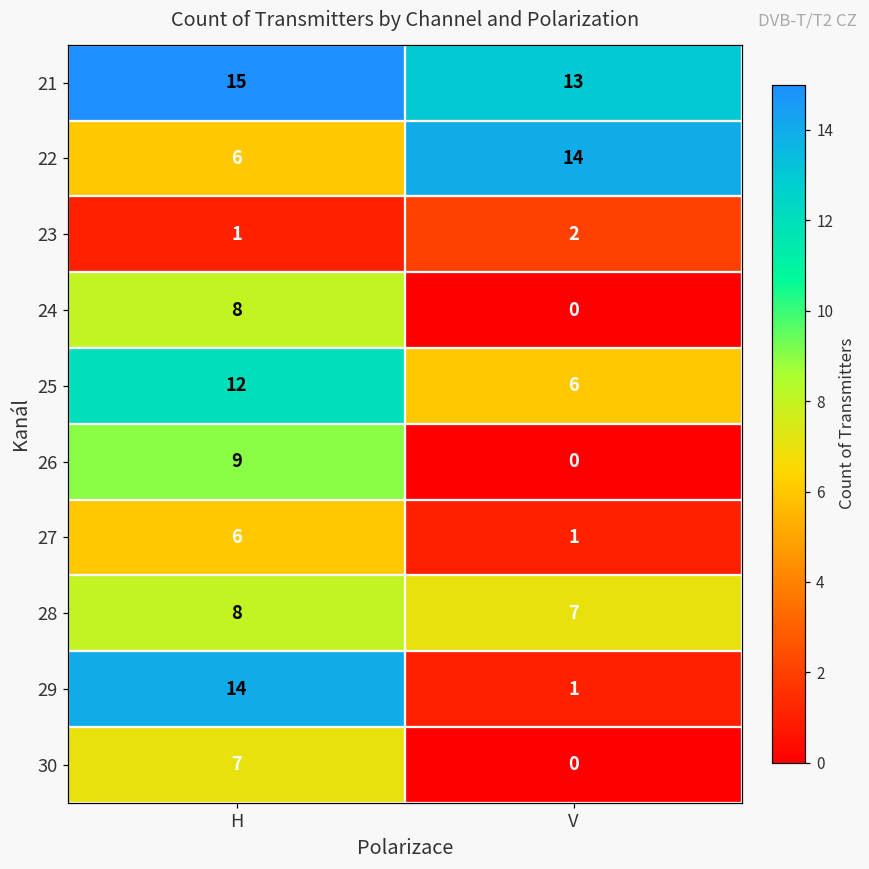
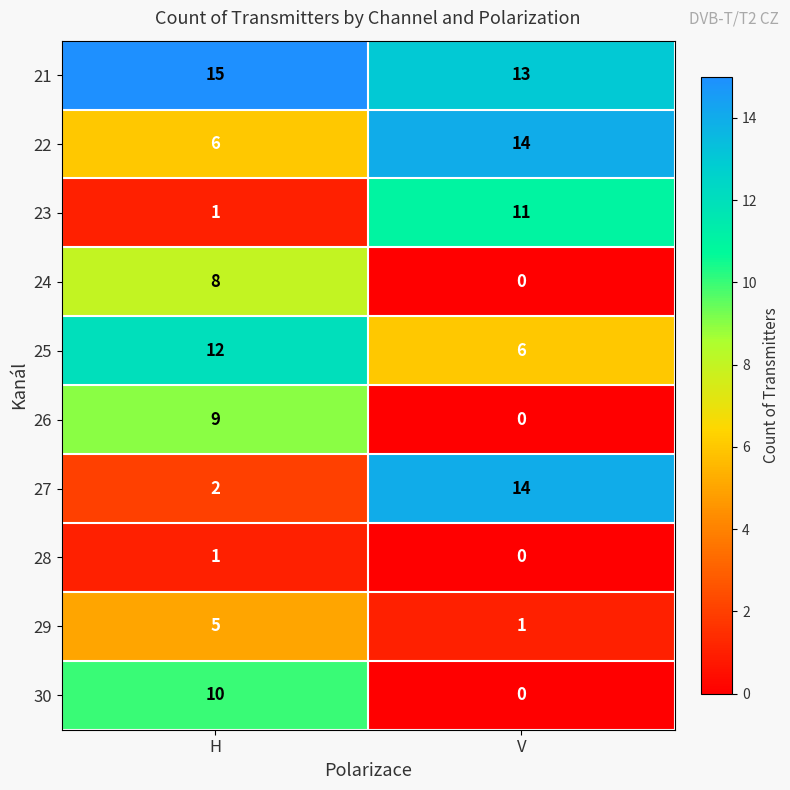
23, V: 2 -> 11
27, H: 6 -> 2
27, V: 1 -> 14
28, H: 8 -> 1
28, V: 7 -> 0
29, H: 14 -> 5
30, H: 7 -> 10
